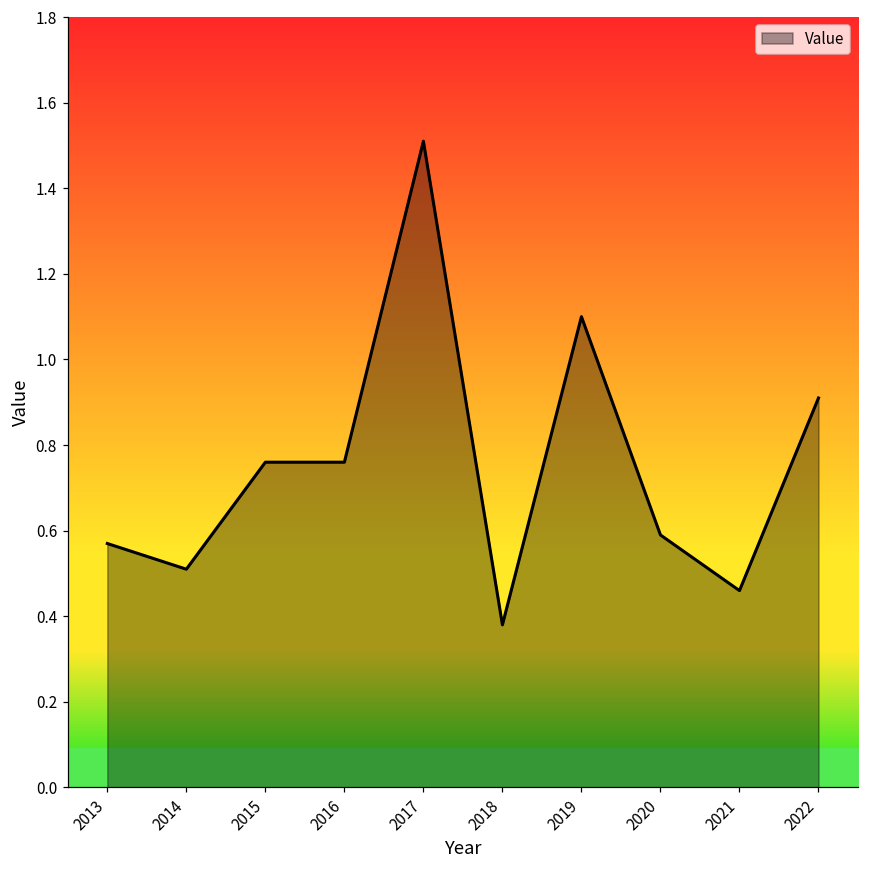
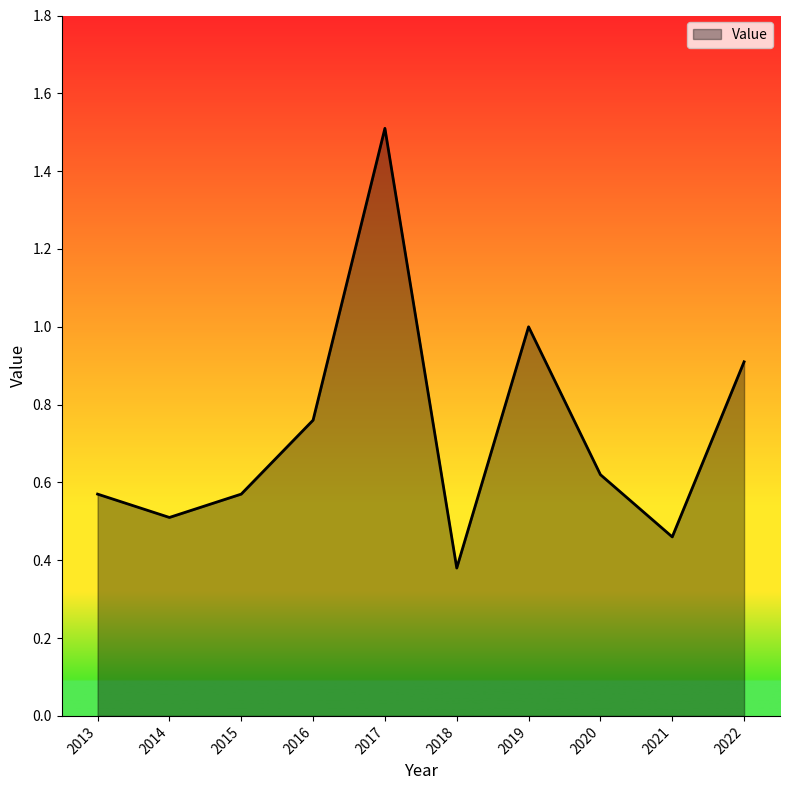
2015: 0.76 -> 0.57
2019: 1.1 -> 1.0
2020: 0.59 -> 0.62
